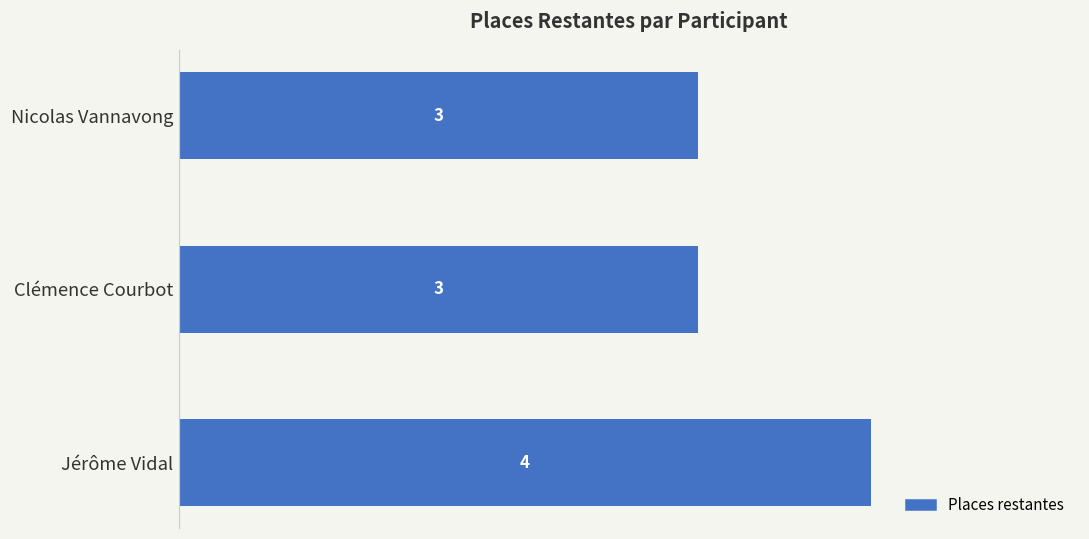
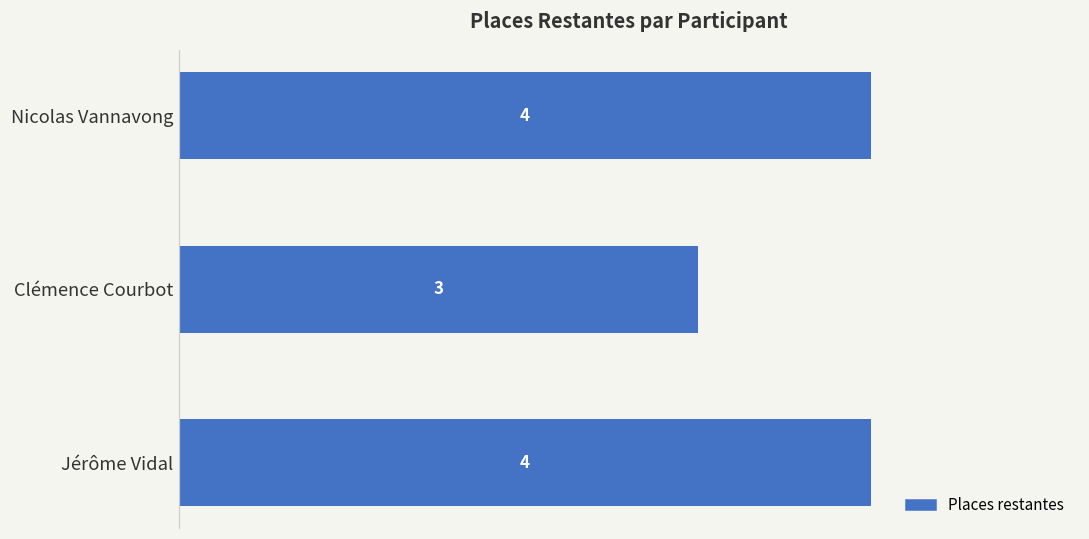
Nicolas Vannavong: 3 -> 4
